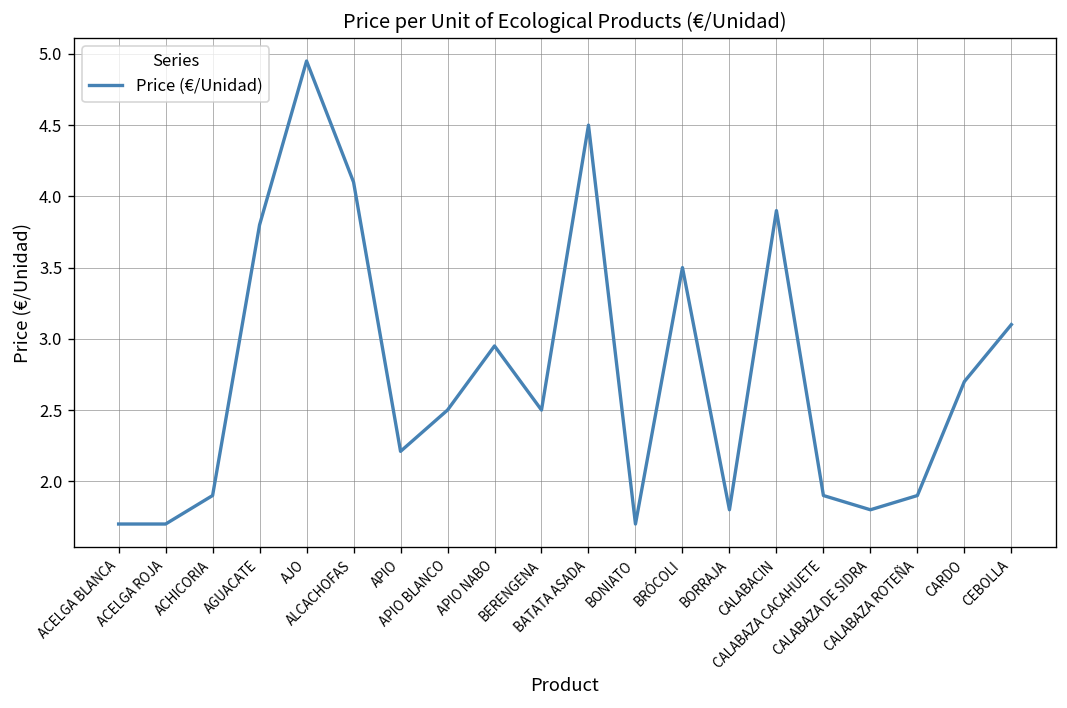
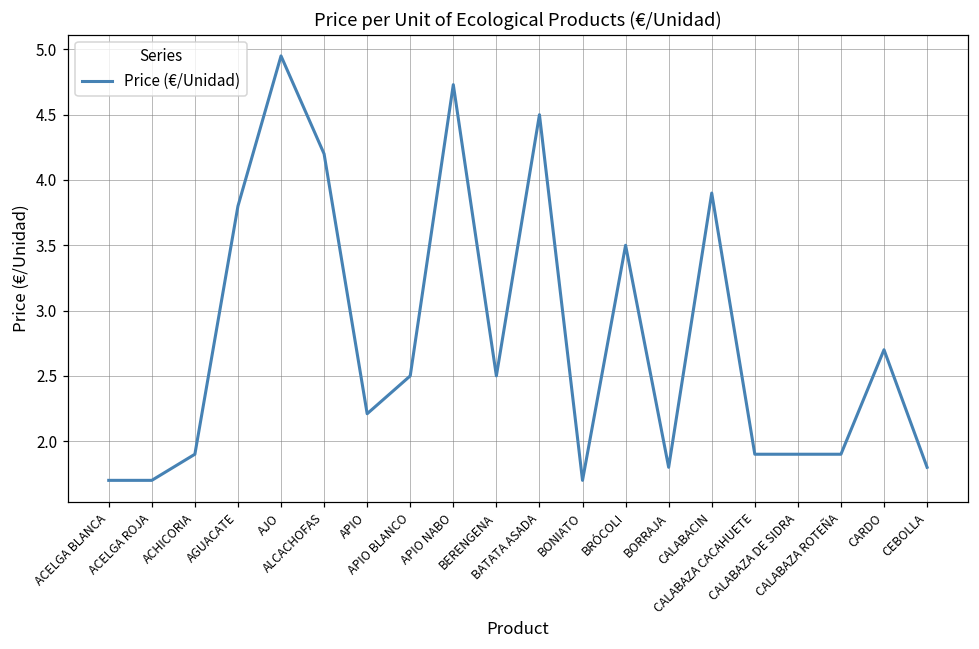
ALCACHOFAS: 4.1 -> 4.2
APIO NABO: 2.95 -> 4.73
CALABAZA DE SIDRA: 1.8 -> 1.9
CEBOLLA: 3.1 -> 1.8
